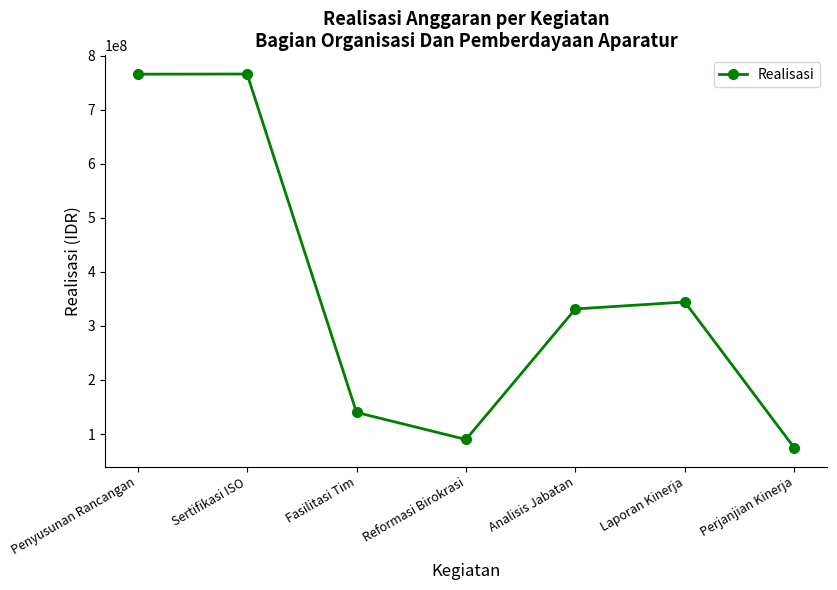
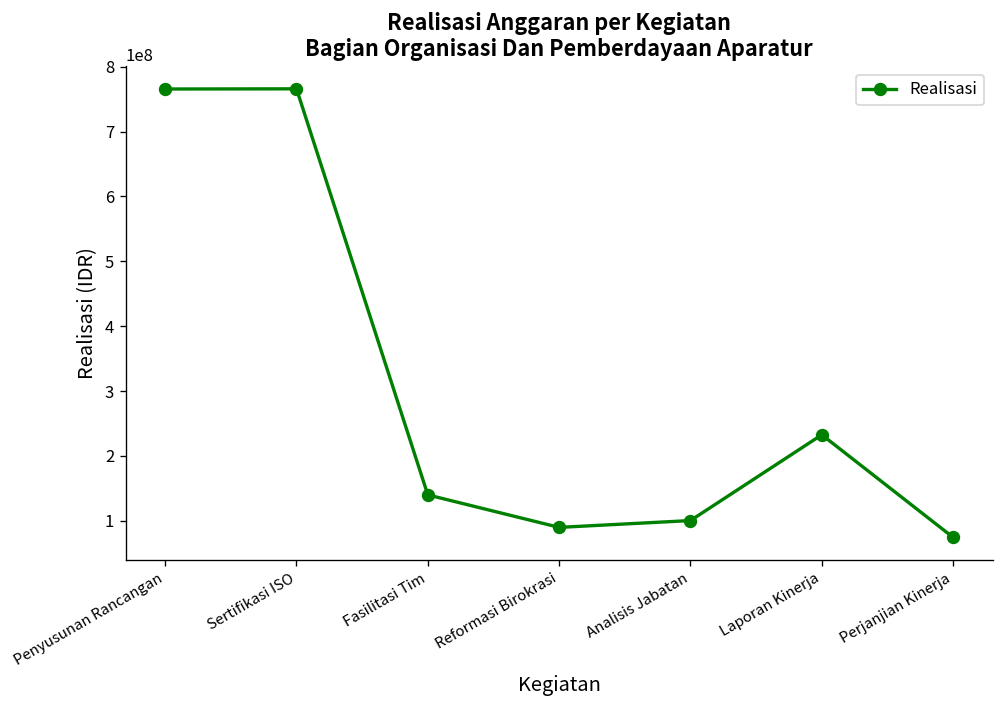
Analisis Jabatan: 330000000 -> 100000000
Laporan Kinerja: 340000000 -> 230000000
